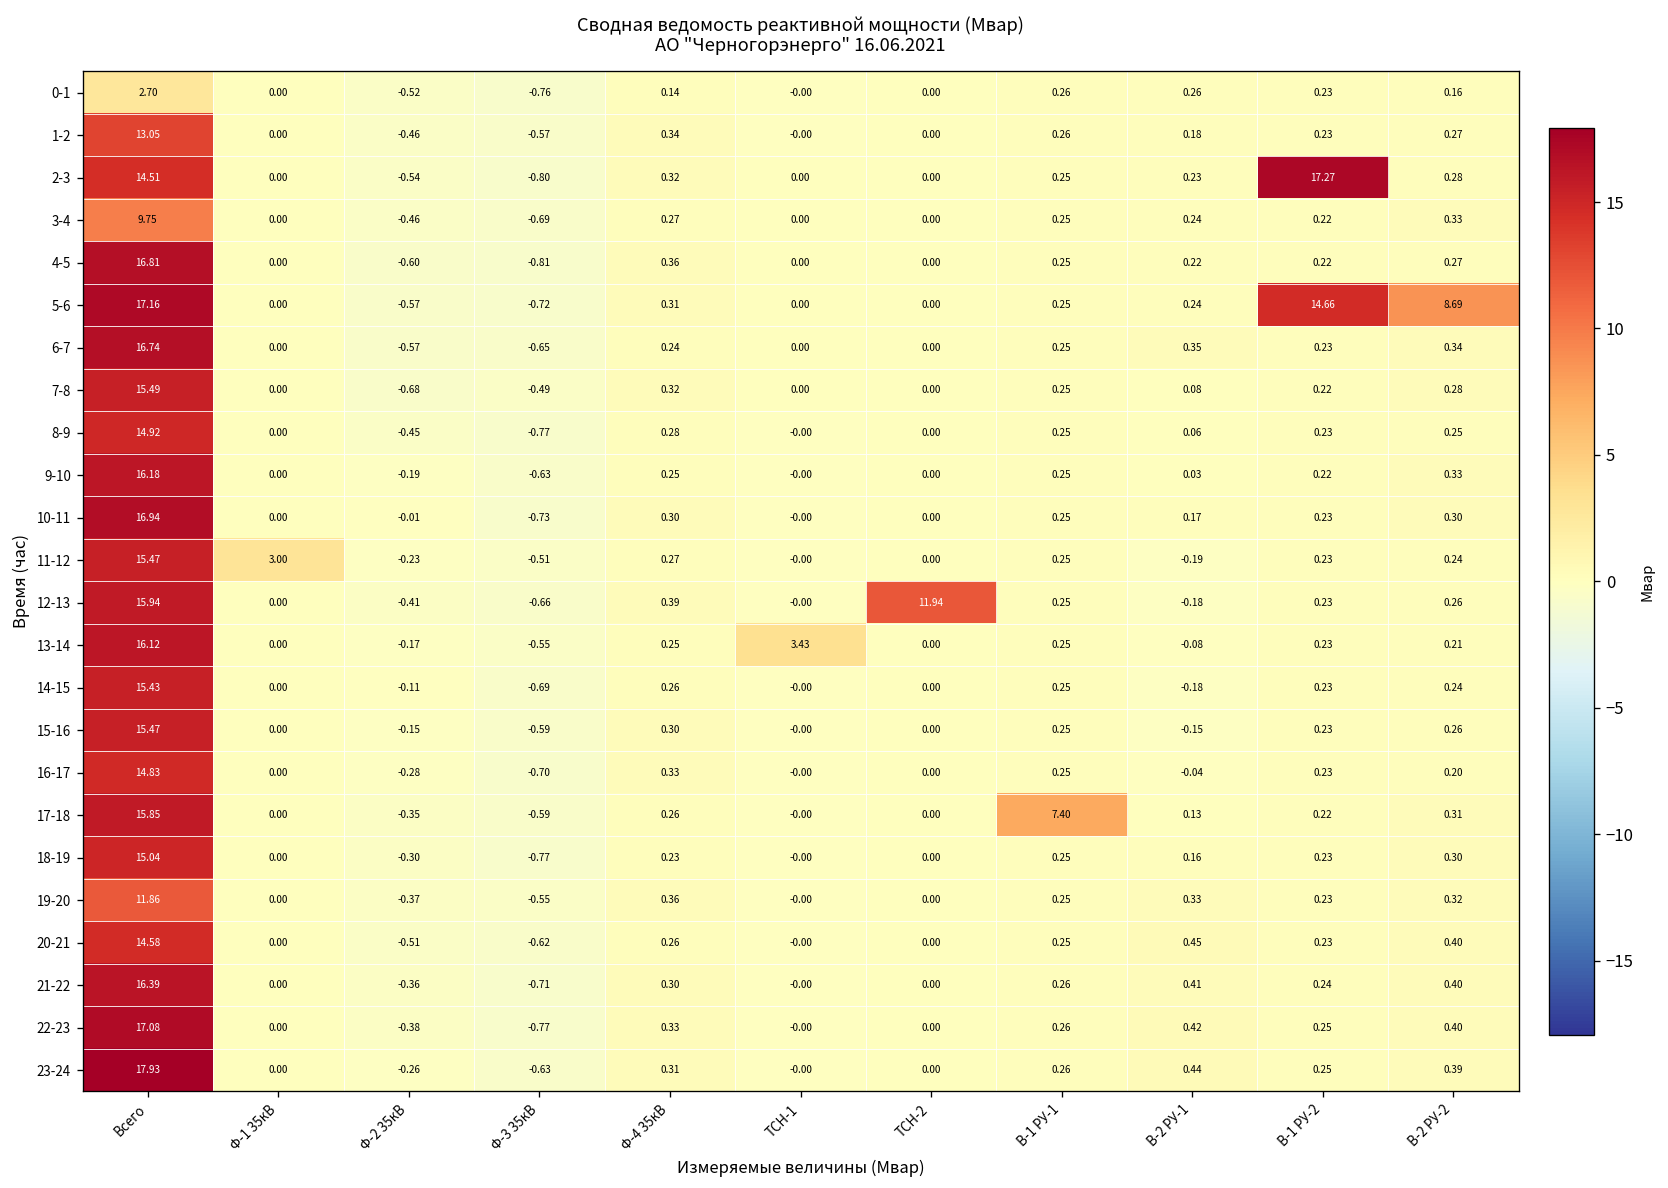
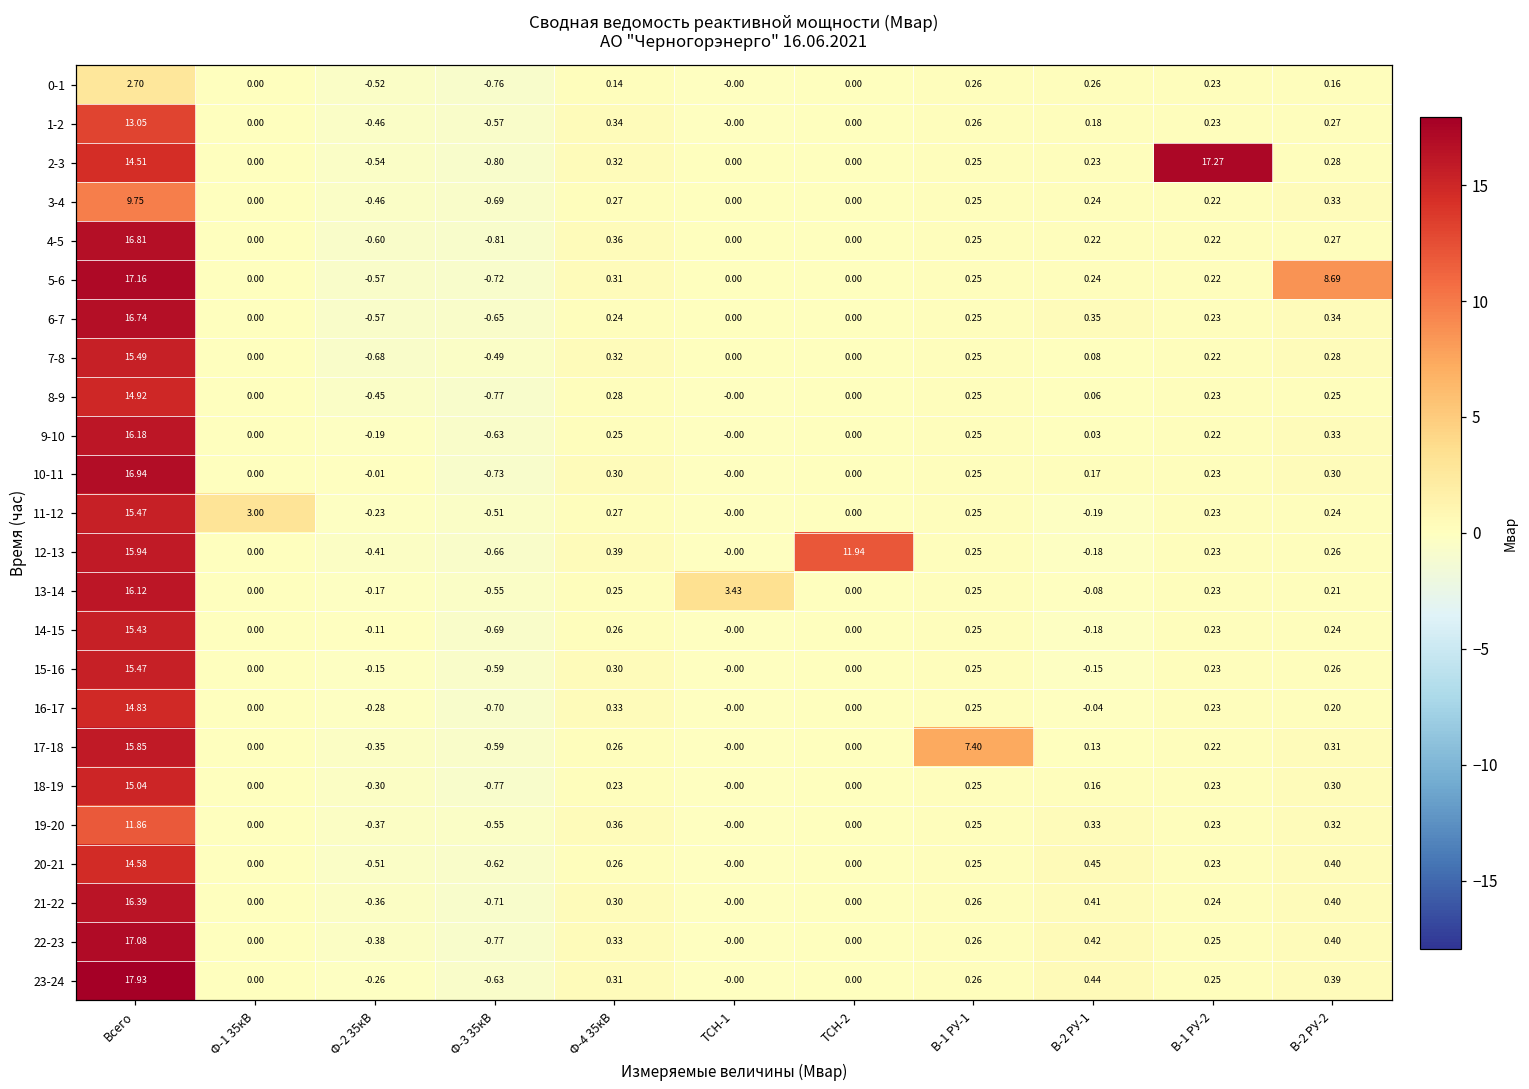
5-6, В-1 РУ-2: 14.66 -> 0.22
